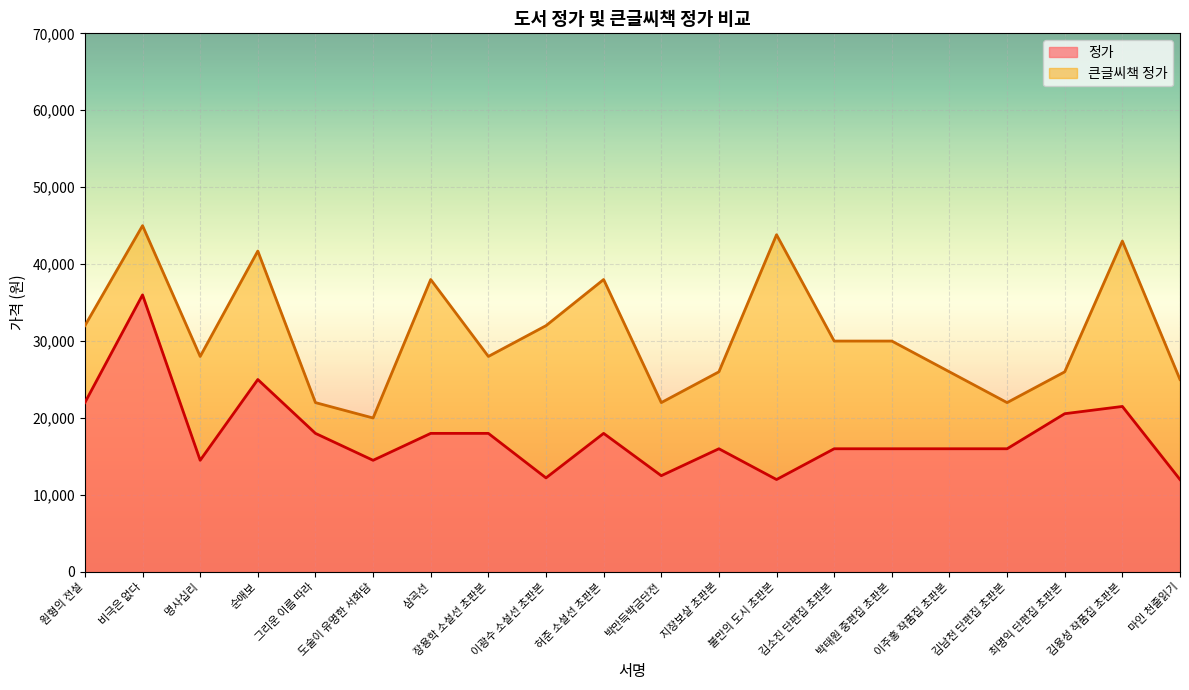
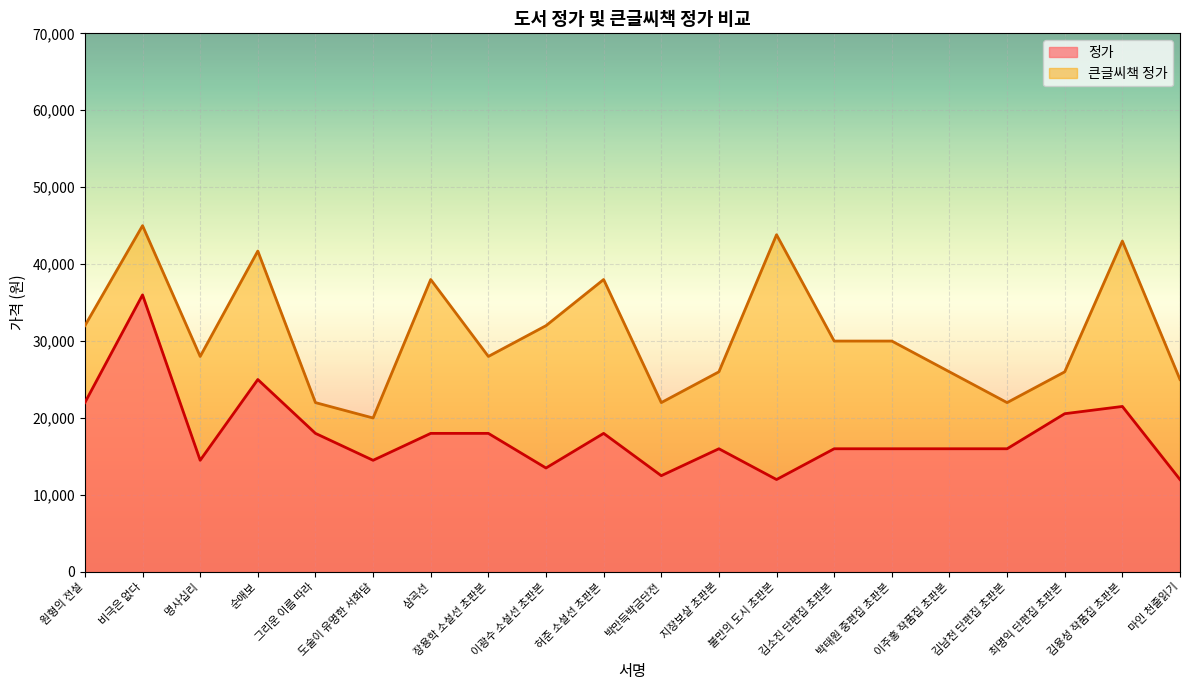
정가, 이광수 소설선 초판본: 12,000 -> 14,000
